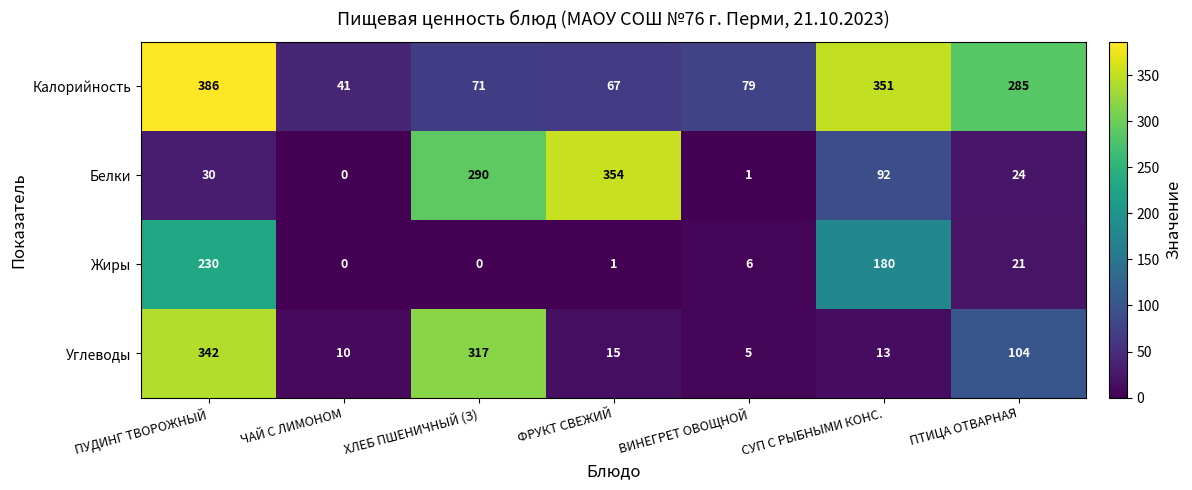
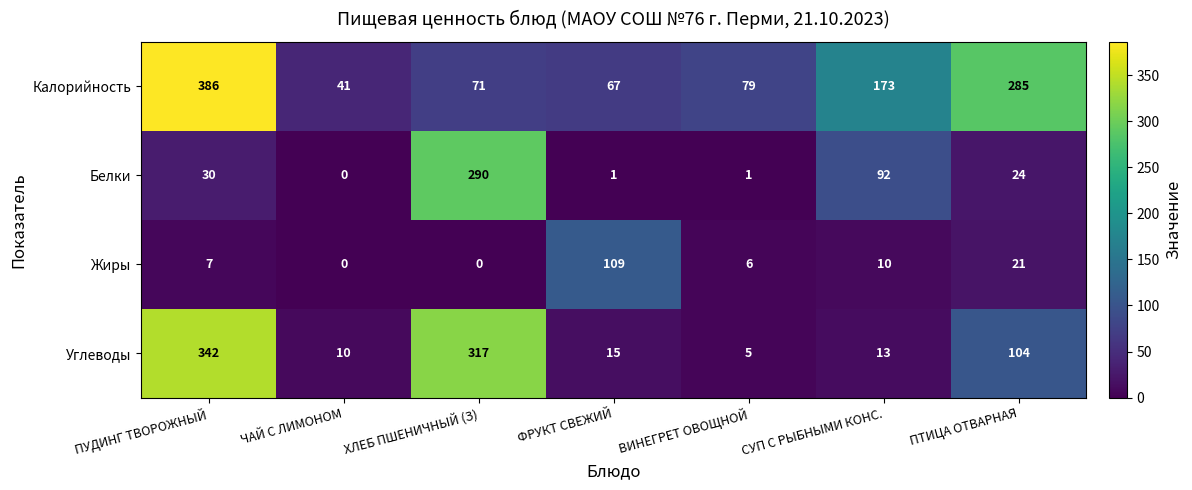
Калорийность, СУП С РЫБНЫМИ КОНС.: 351 -> 173
Белки, ФРУКТ СВЕЖИЙ: 354 -> 1
Жиры, ПУДИНГ ТВОРОЖНЫЙ: 230 -> 7
Жиры, ФРУКТ СВЕЖИЙ: 1 -> 109
Жиры, СУП С РЫБНЫМИ КОНС.: 180 -> 10
